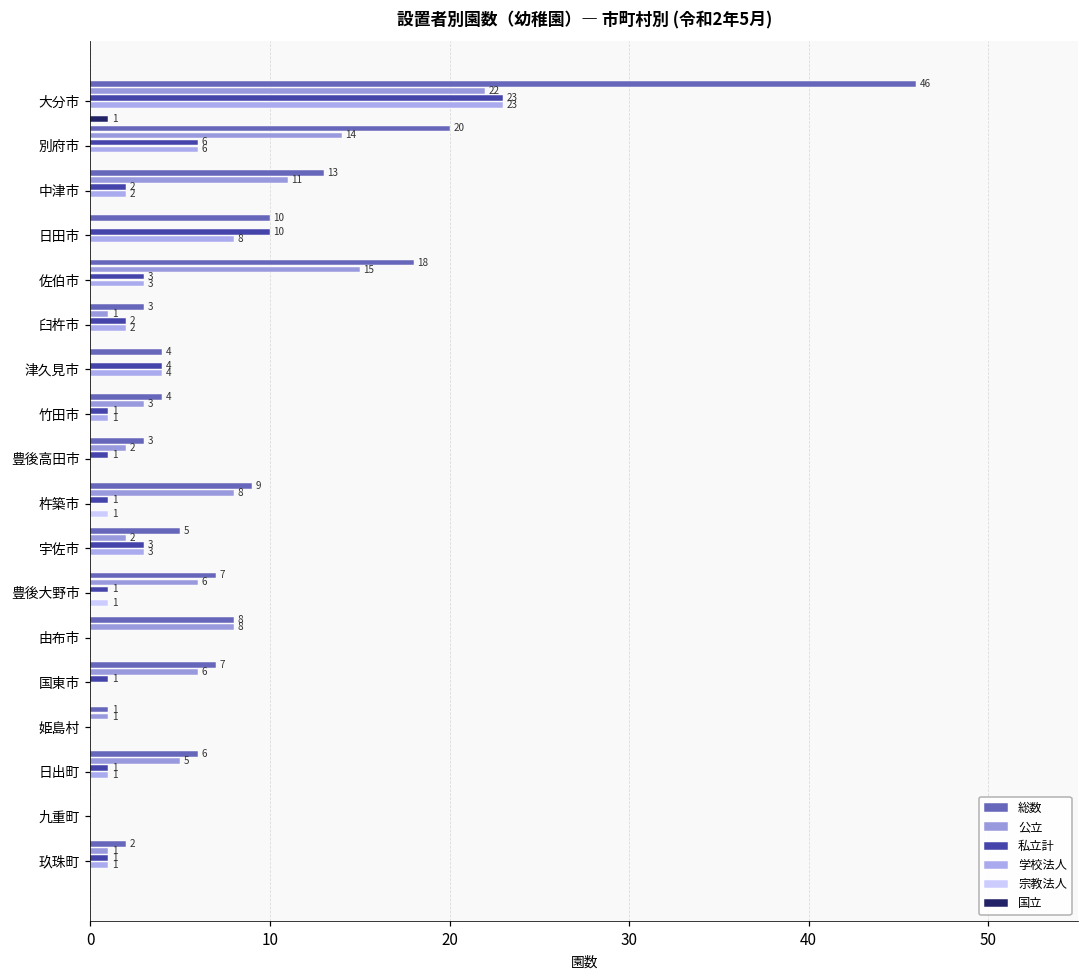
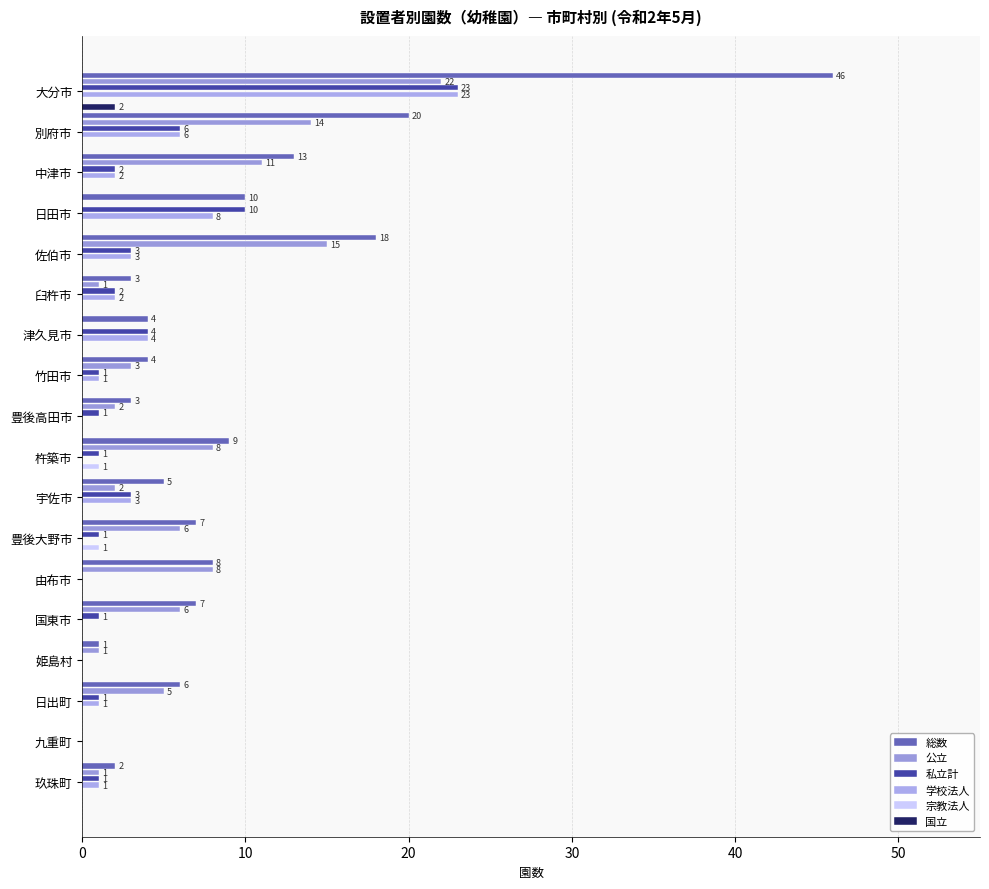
国立, 大分市: 1 -> 2
